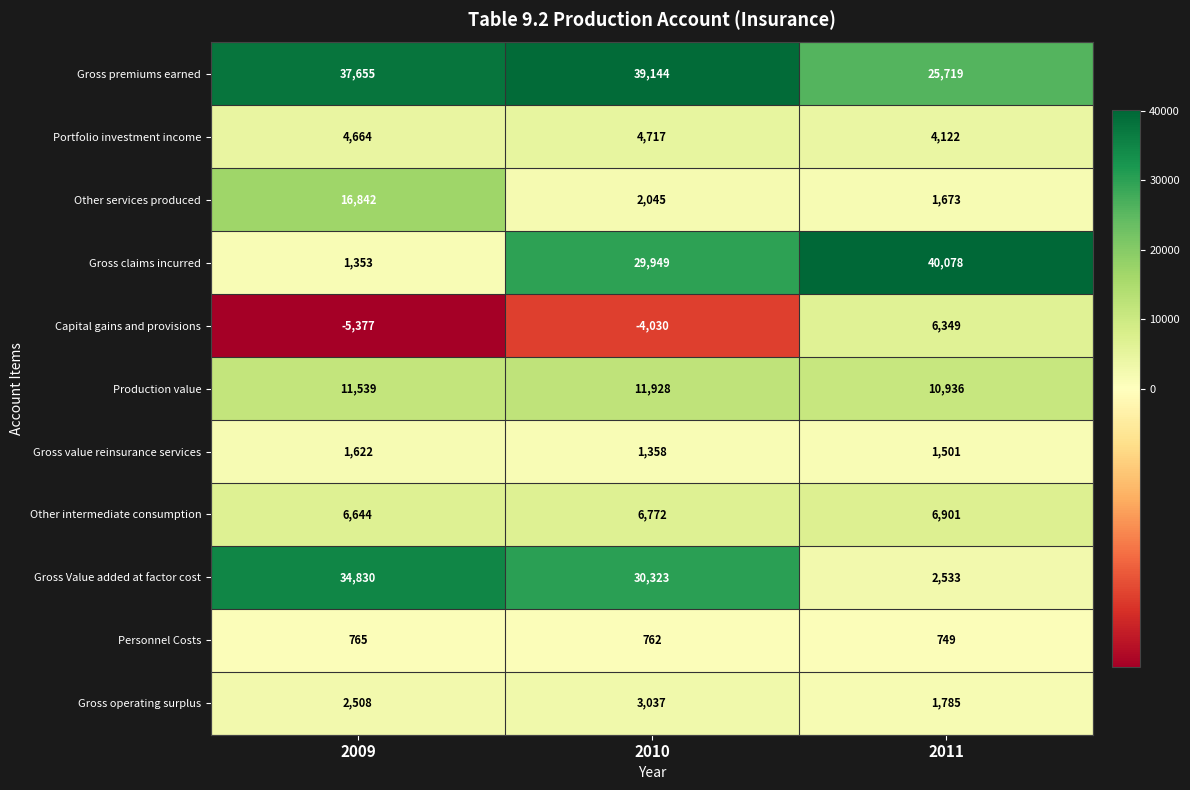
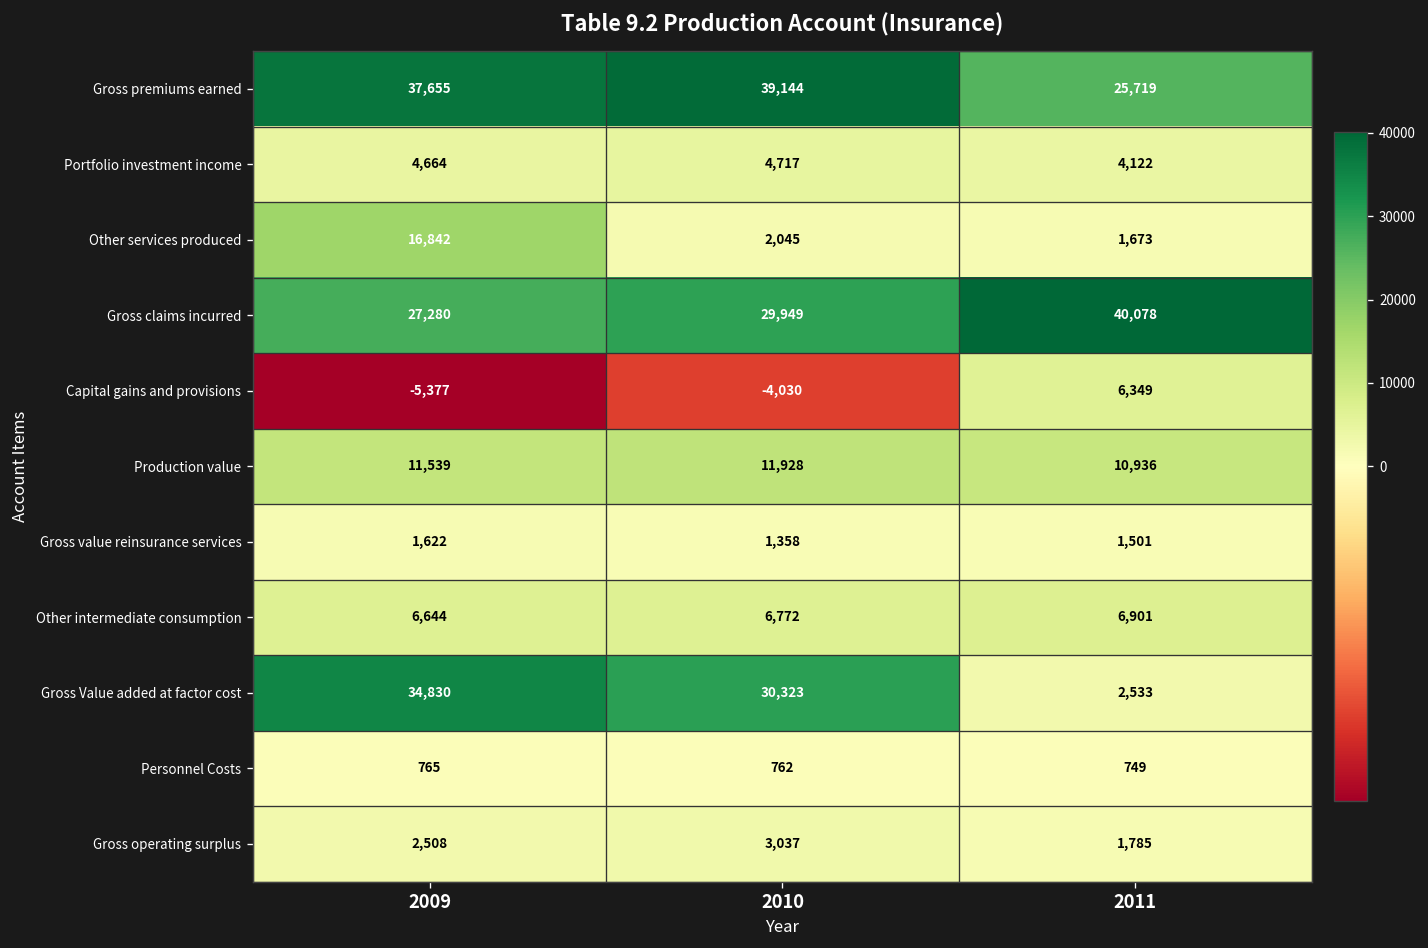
Gross claims incurred, 2009: 1,353 -> 27,280
